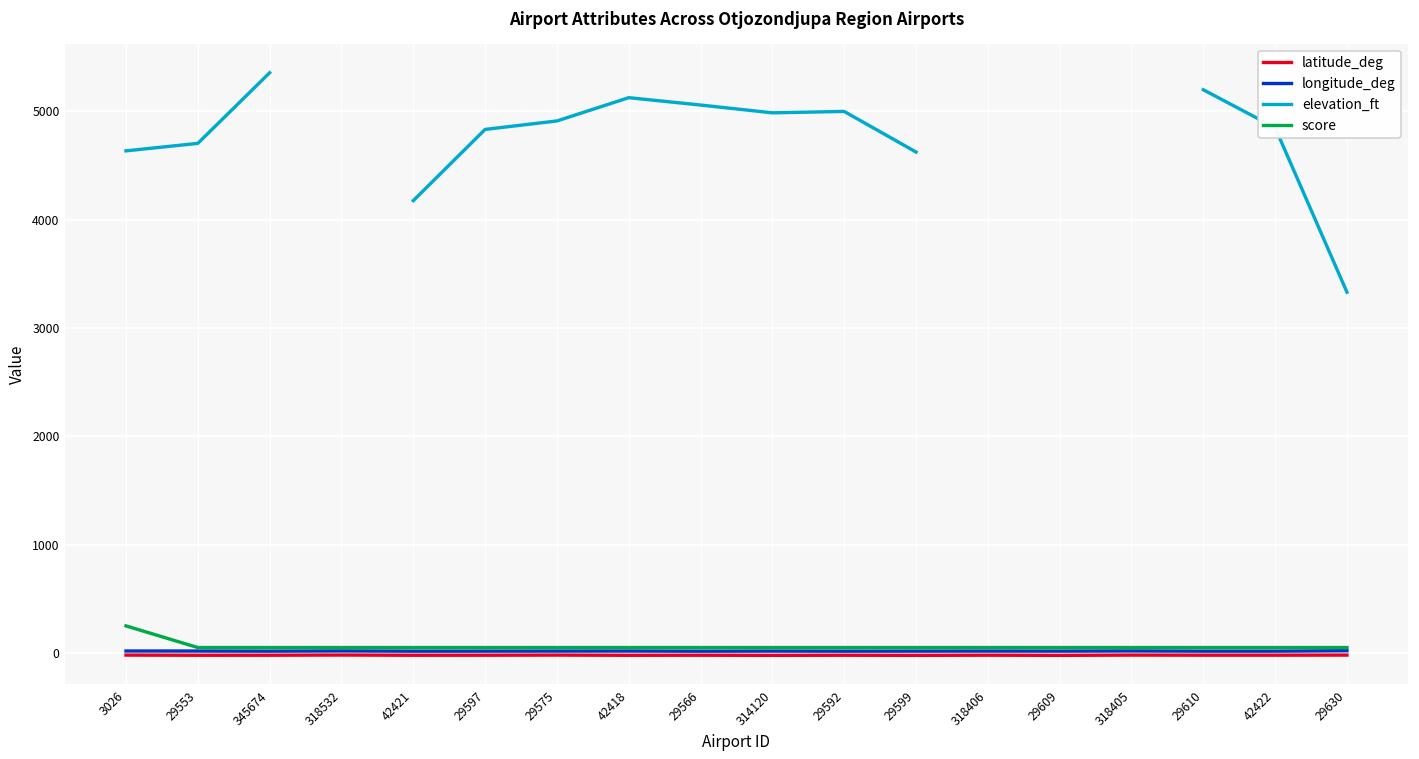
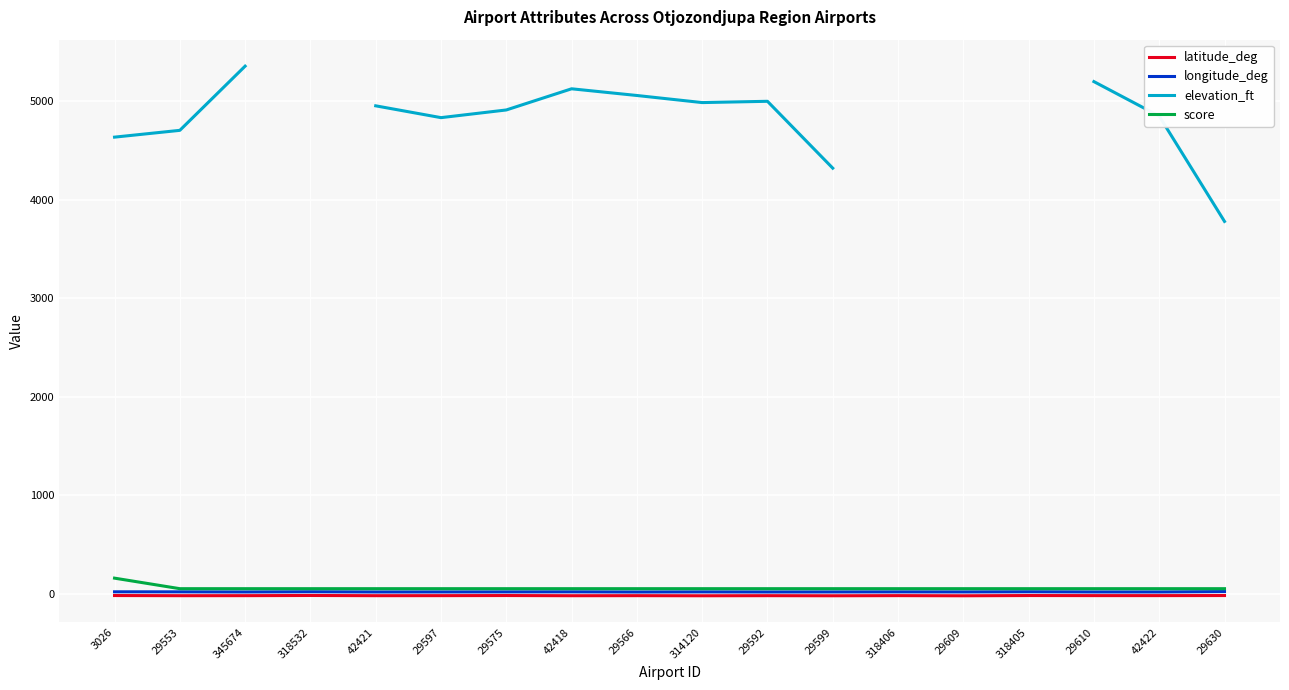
score, 3026: 300 -> 200
elevation_ft, 42421: 4200 -> 5000
elevation_ft, 29599: 4600 -> 4300
elevation_ft, 29630: 3300 -> 3800
